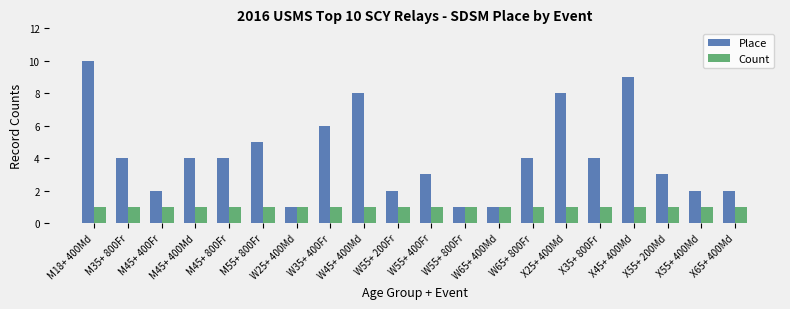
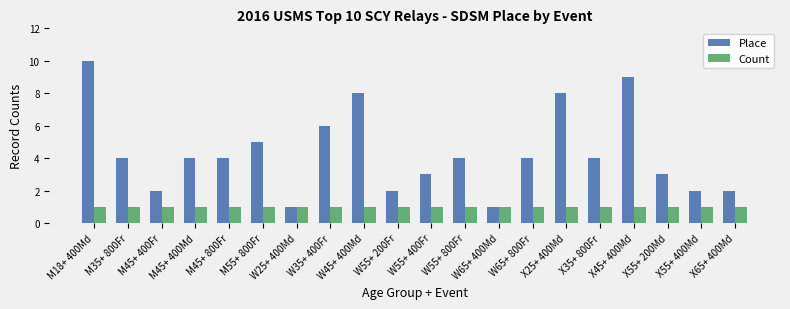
Place, W55+ 800Fr: 1 -> 4
